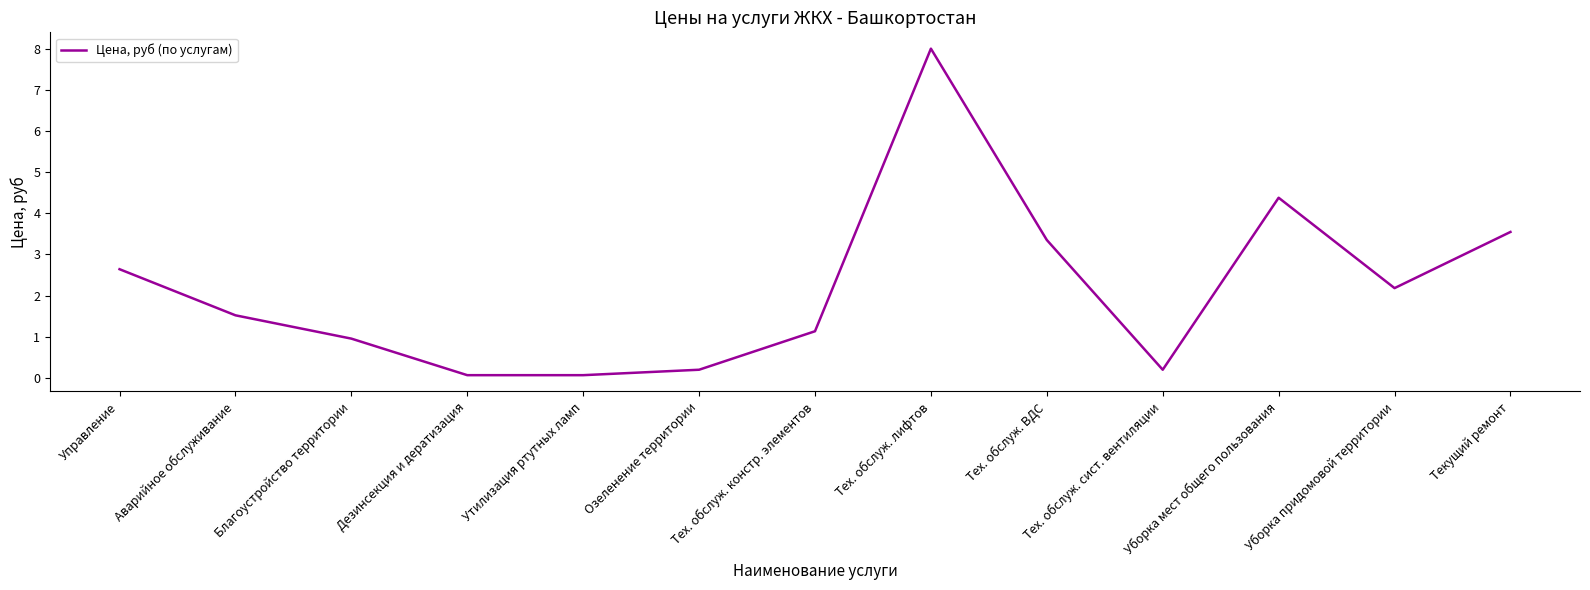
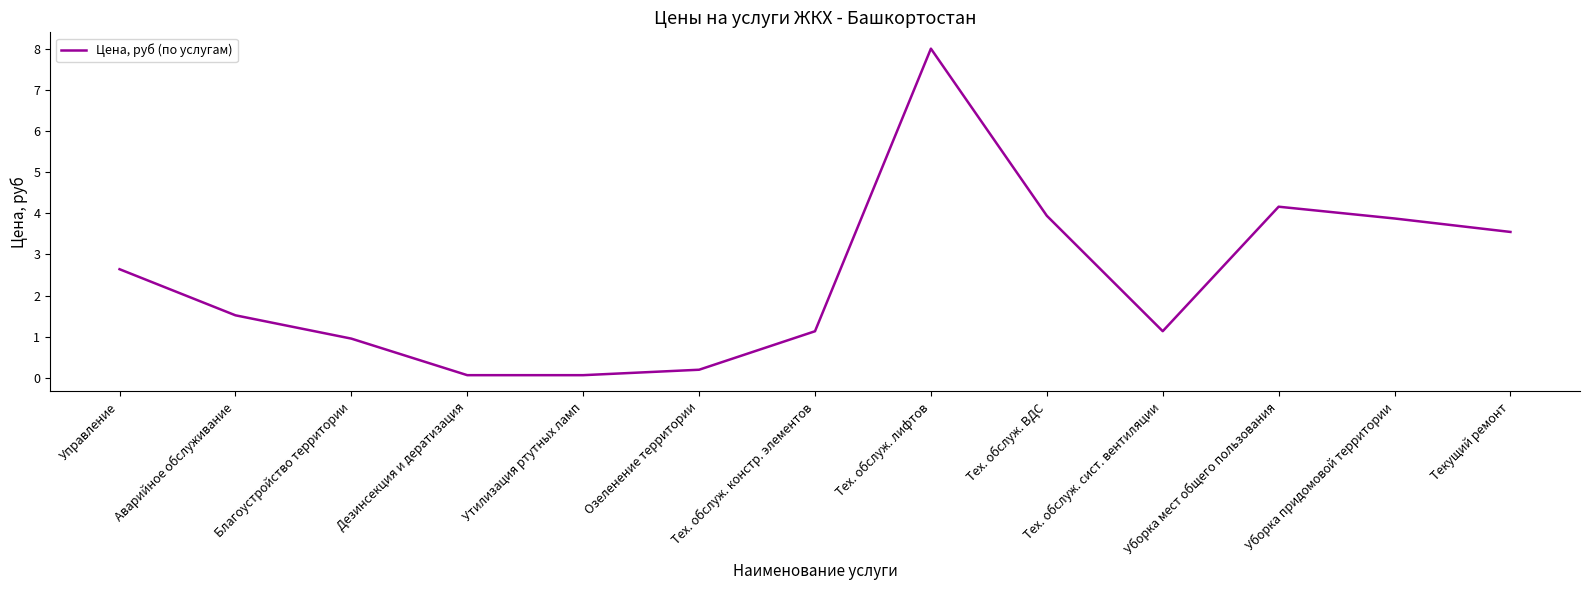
Тех. обслуж. ВДС: 3.4 -> 3.9
Тех. обслуж. сист. вентиляции: 0.2 -> 1.1
Уборка мест общего пользования: 4.4 -> 4.2
Уборка придомовой территории: 2.2 -> 3.9
